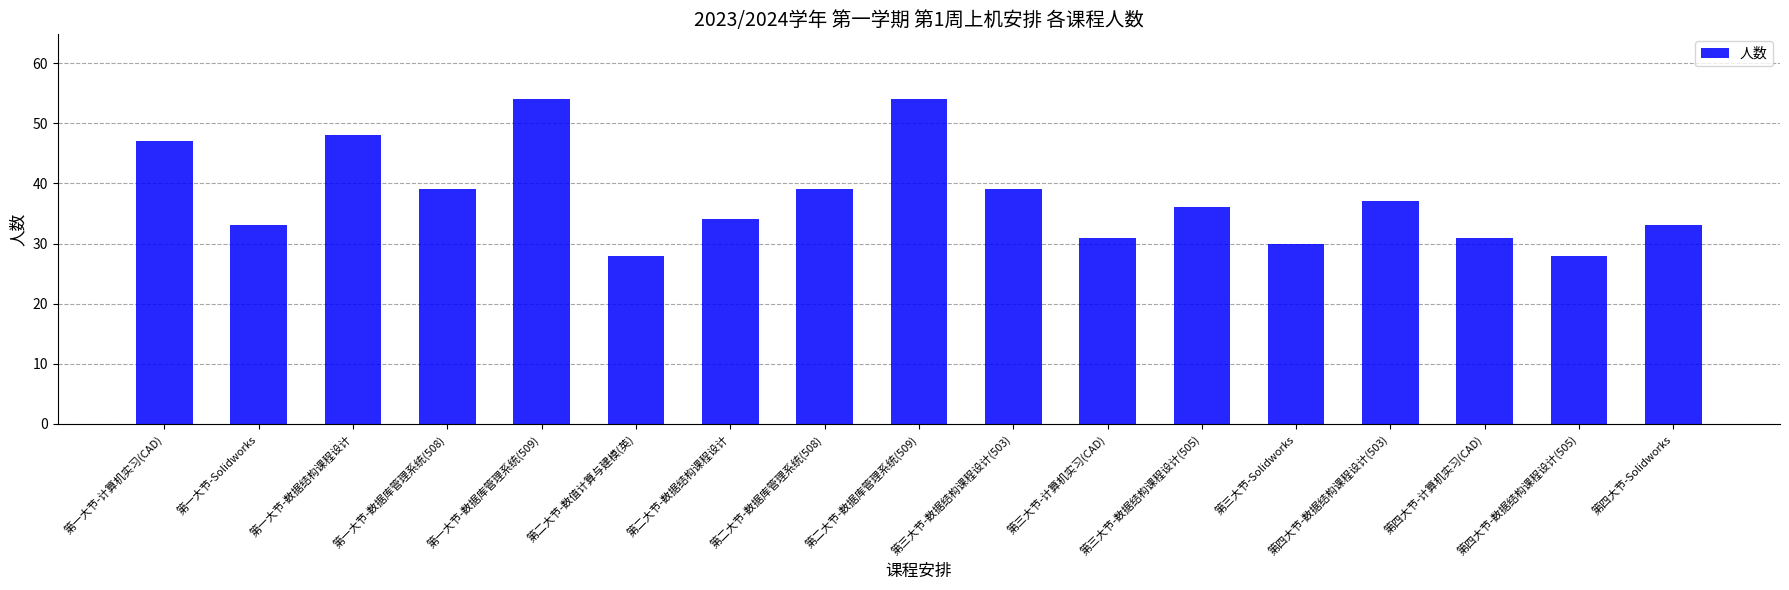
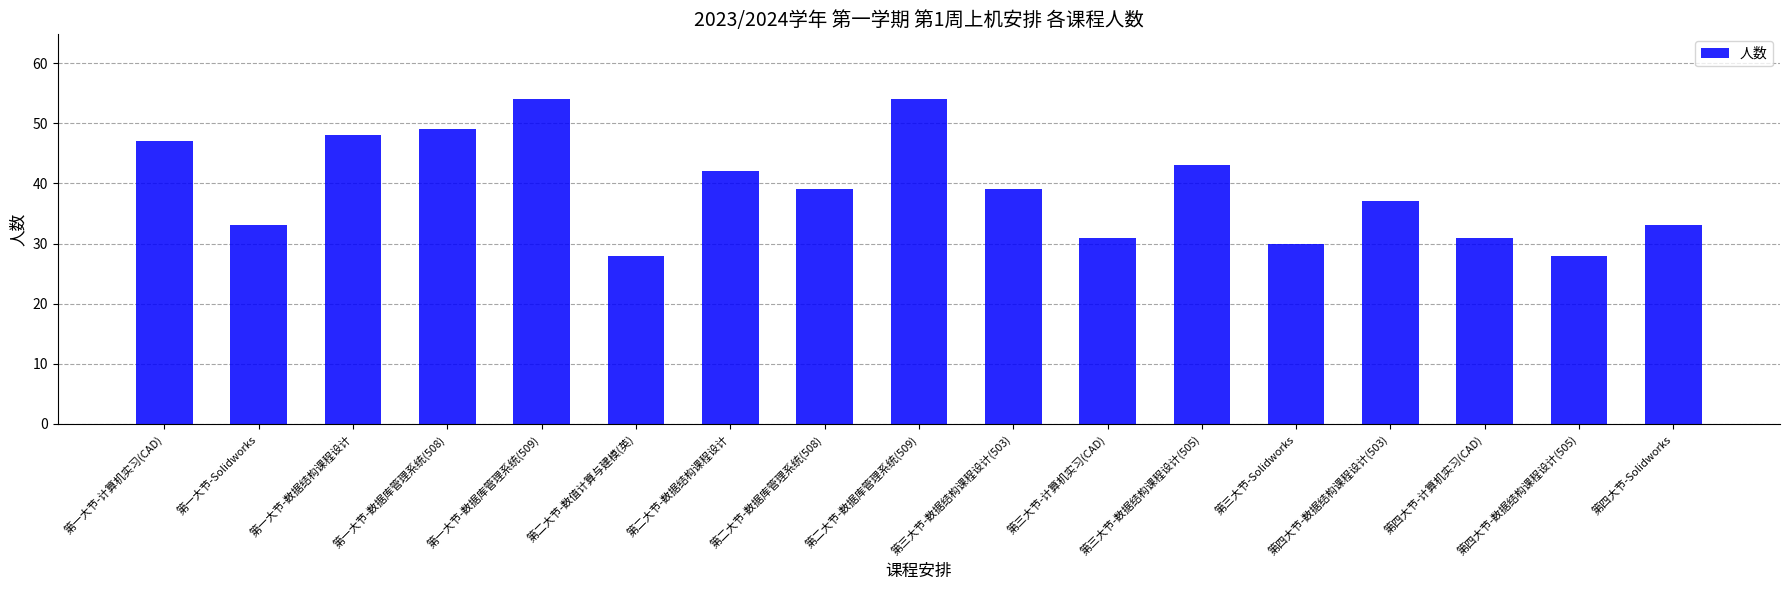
第一大节-数据库管理系统(508): 39 -> 49
第二大节-数据结构课程设计: 34 -> 42
第三大节-数据结构课程设计(505): 36 -> 43
